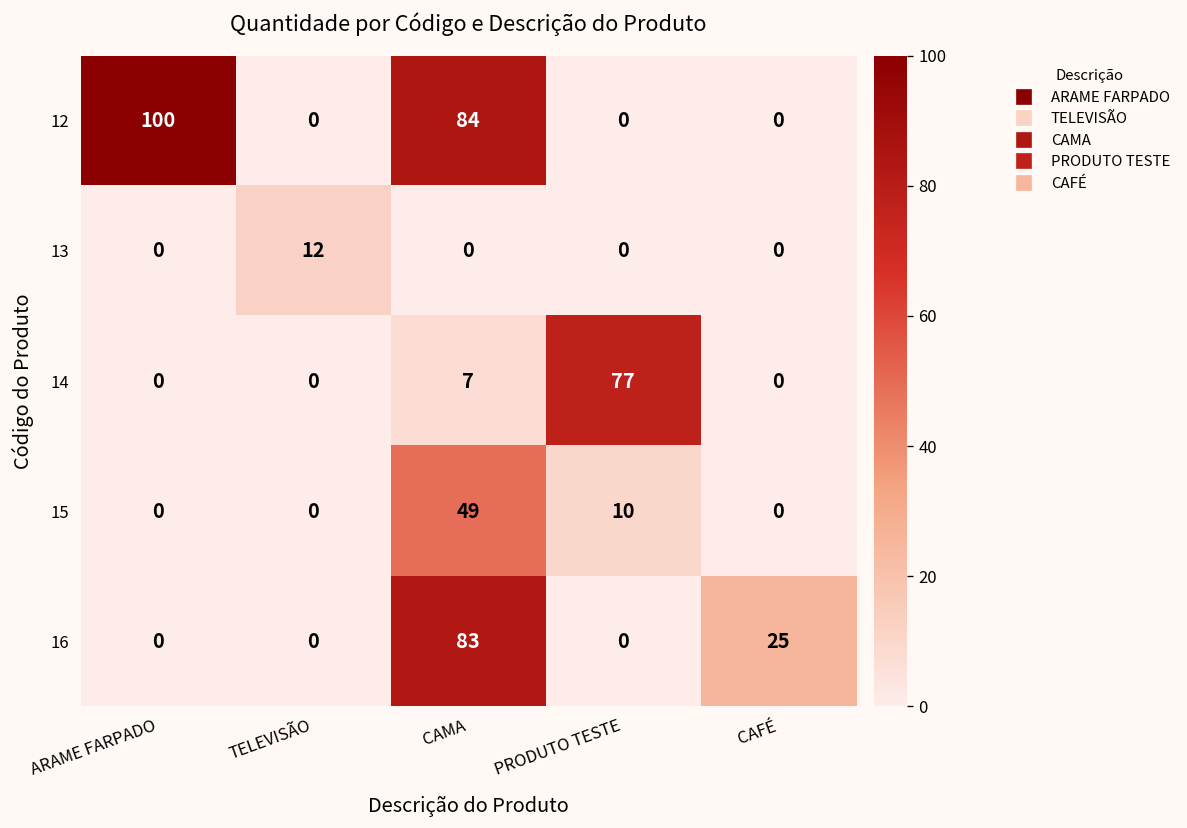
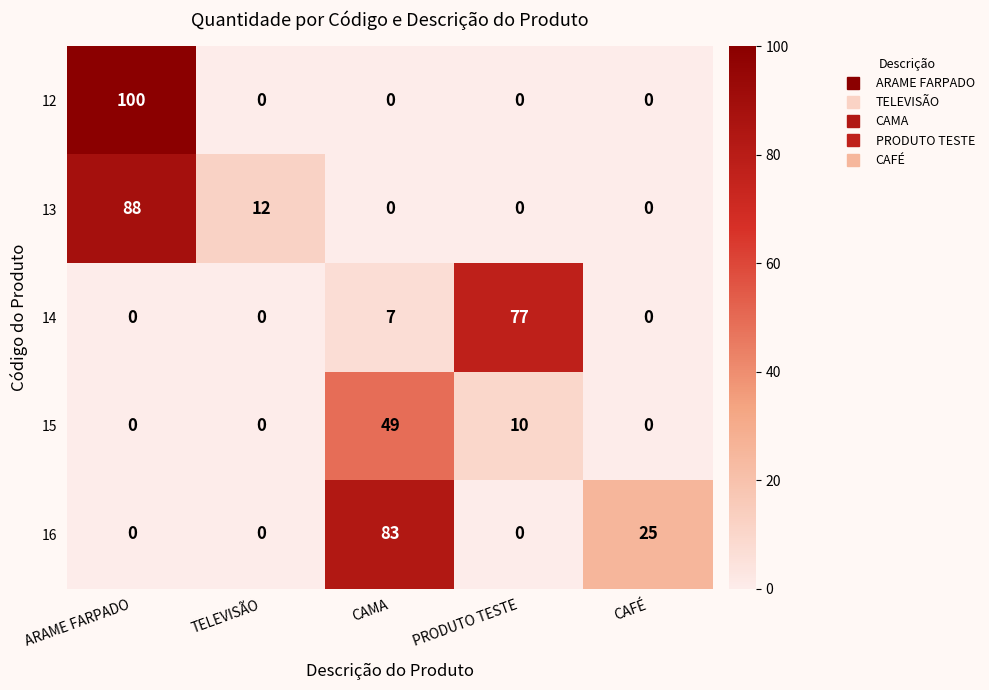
12, CAMA: 84 -> 0
13, ARAME FARPADO: 0 -> 88
